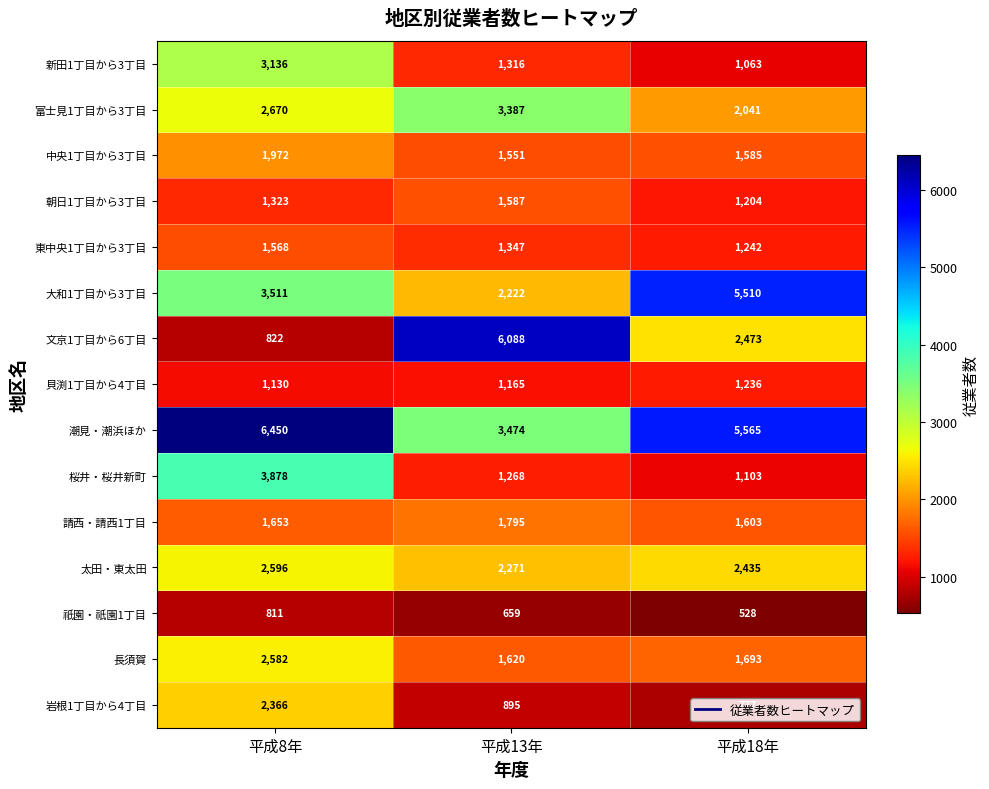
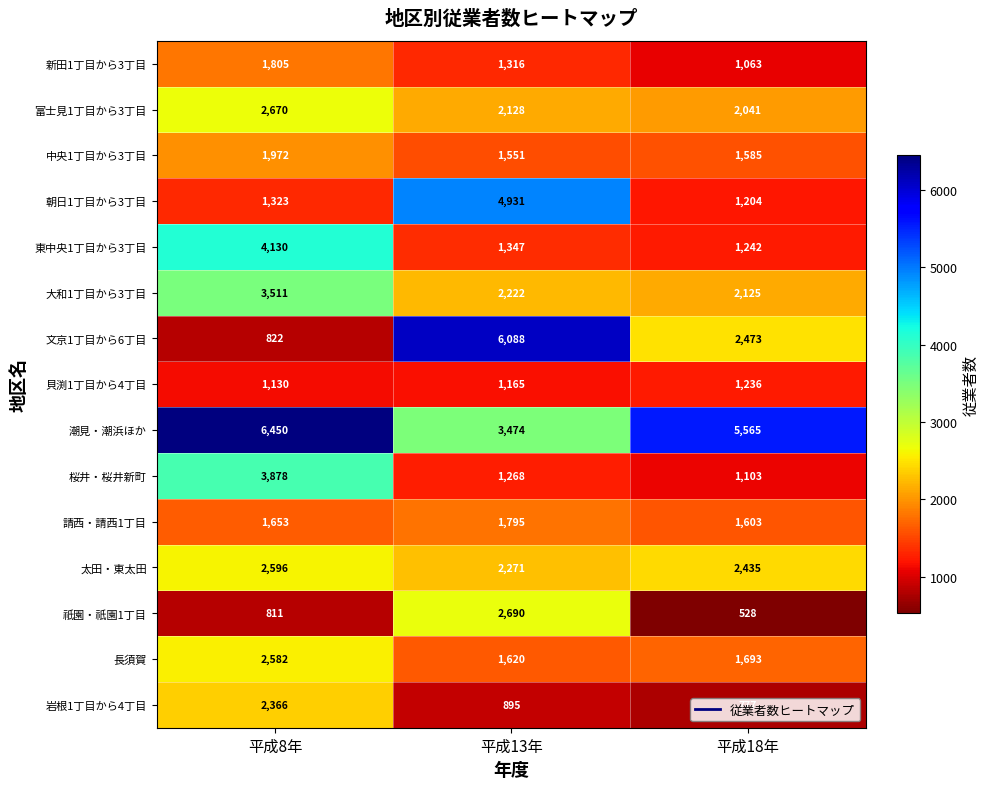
新田1丁目から3丁目, 平成8年: 3,136 -> 1,805
富士見1丁目から3丁目, 平成13年: 3,387 -> 2,128
朝日1丁目から3丁目, 平成13年: 1,587 -> 4,931
東中央1丁目から3丁目, 平成8年: 1,568 -> 4,130
大和1丁目から3丁目, 平成18年: 5,510 -> 2,125
祇園・祇園1丁目, 平成13年: 659 -> 2,690
